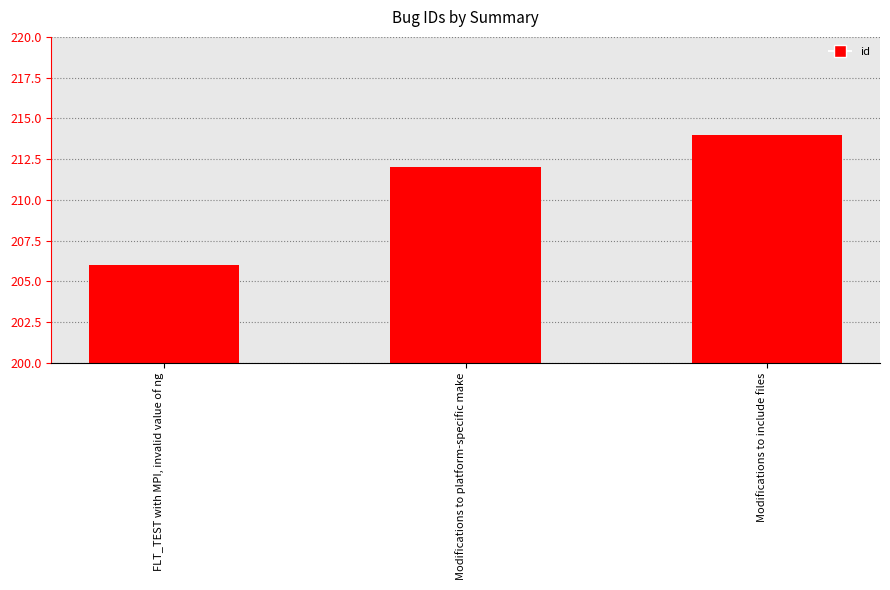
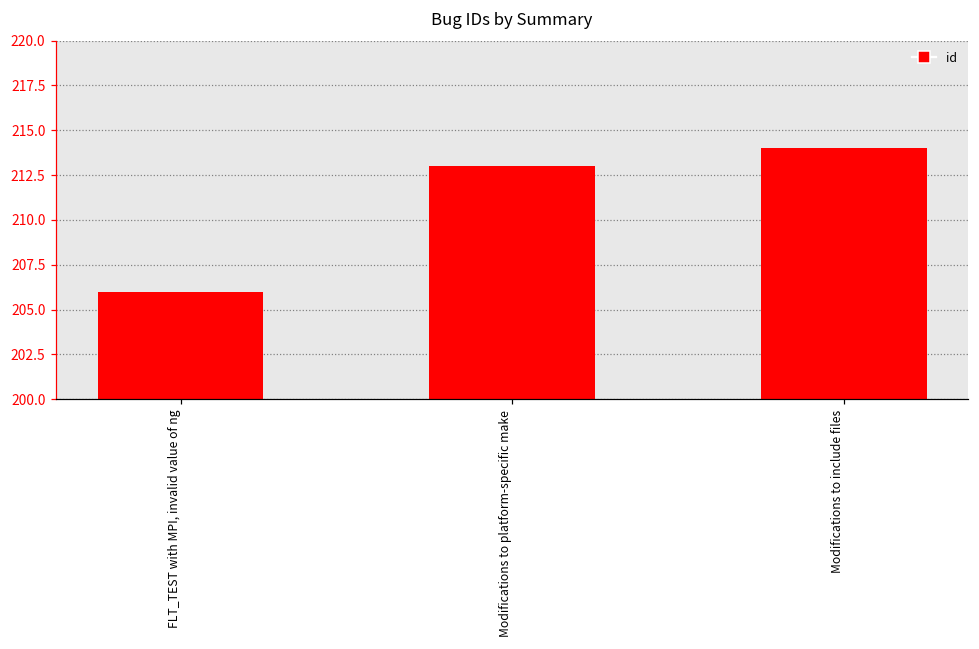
Modifications to platform-specific make: 212 -> 213
